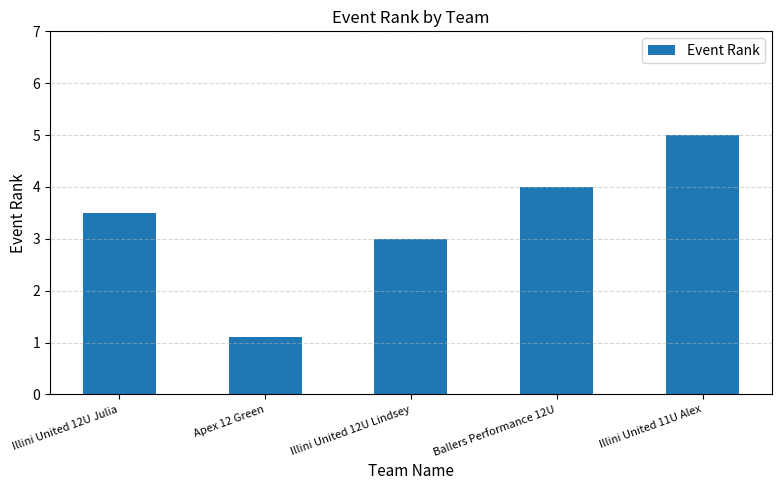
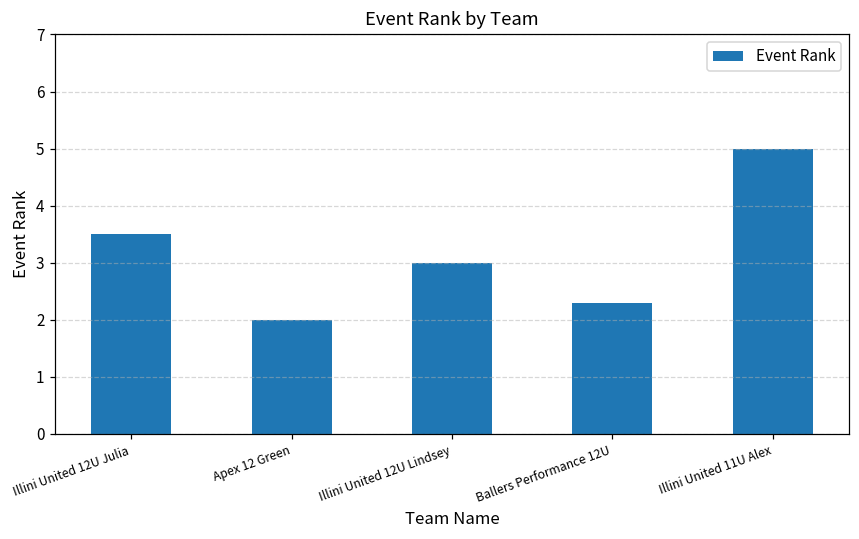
Apex 12 Green: 1.1 -> 2.0
Ballers Performance 12U: 4.0 -> 2.3
